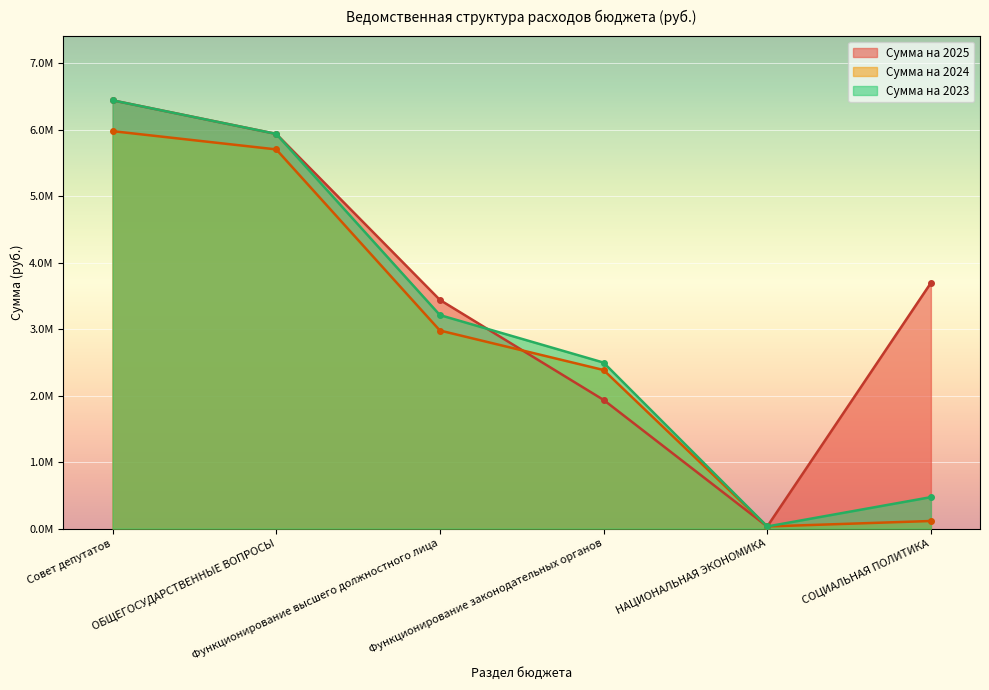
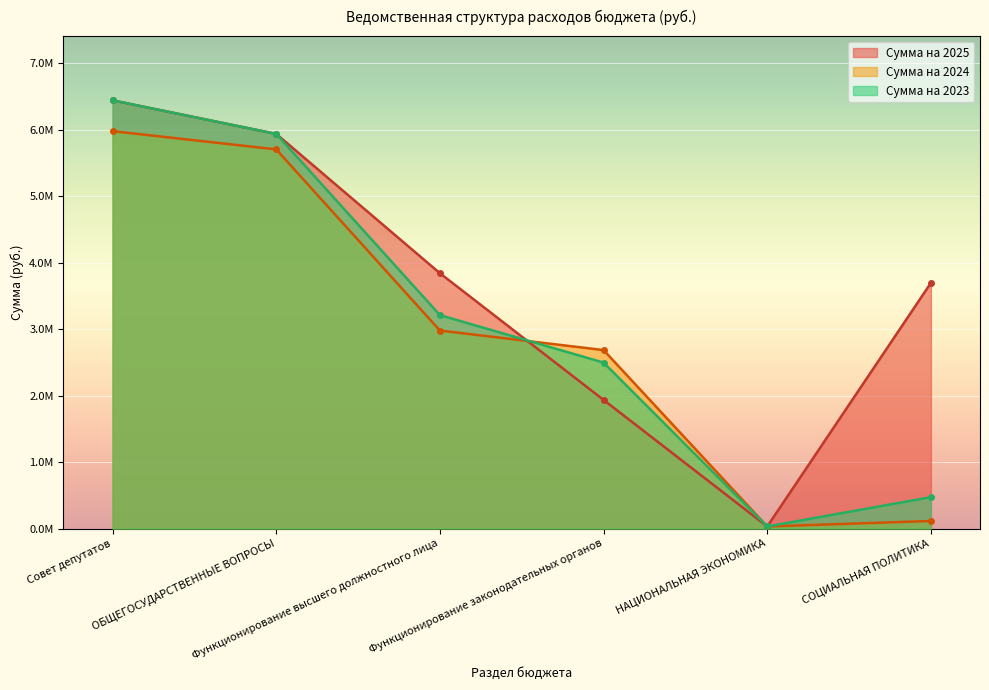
Сумма на 2025, Функционирование высшего должностного лица: 3400000 -> 3800000
Сумма на 2024, Функционирование законодательных органов: 2400000 -> 2700000
